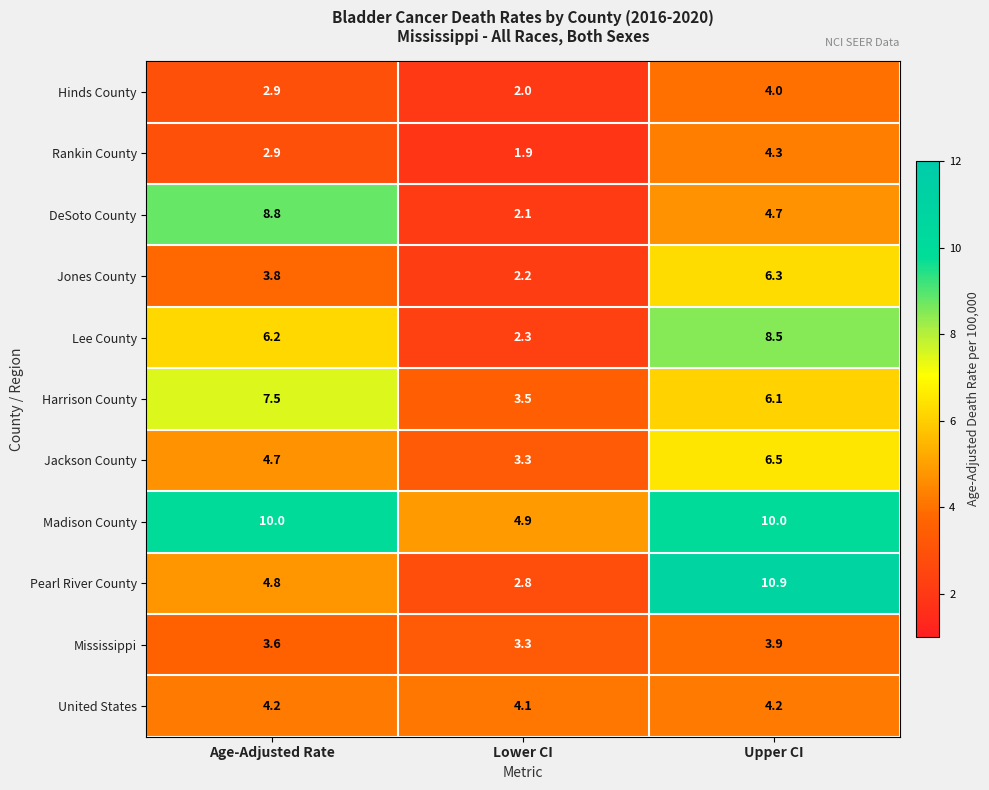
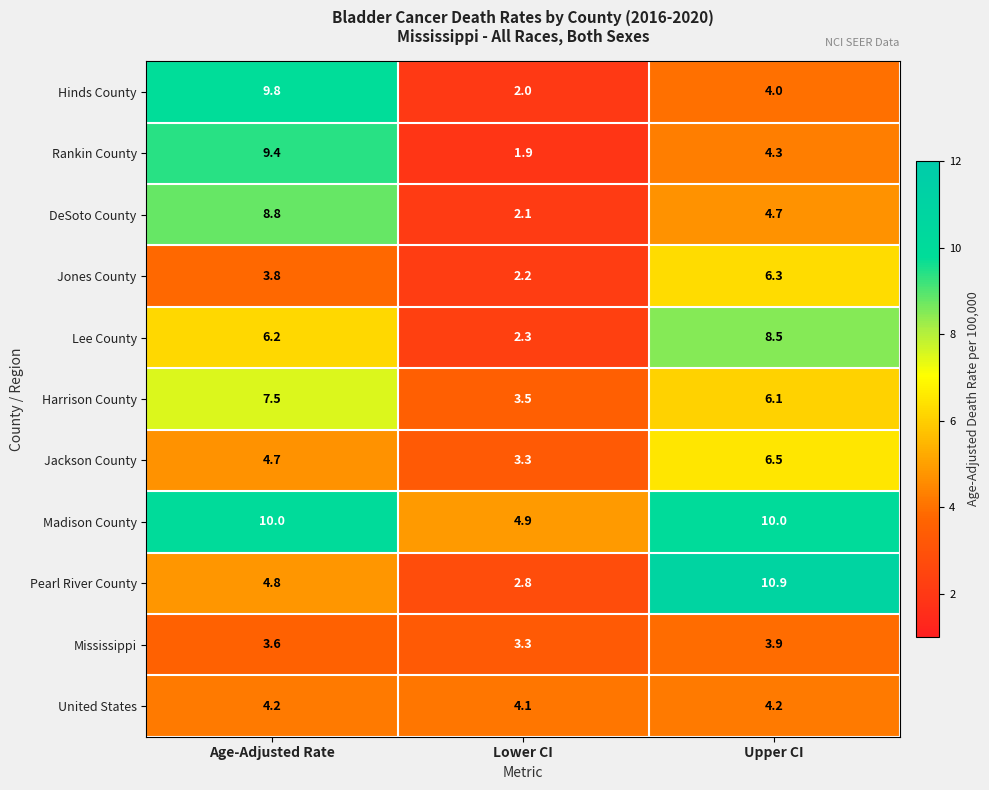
Hinds County, Age-Adjusted Rate: 2.9 -> 9.8
Rankin County, Age-Adjusted Rate: 2.9 -> 9.4
